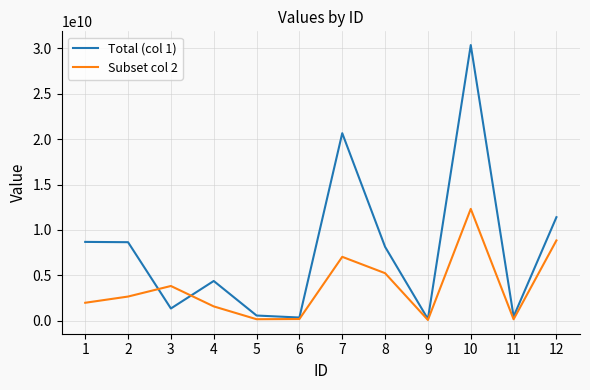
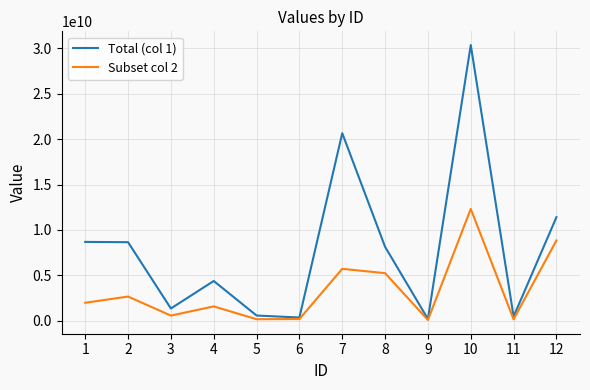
Subset col 2, 3: 4000000000 -> 1000000000
Subset col 2, 7: 7000000000 -> 6000000000
